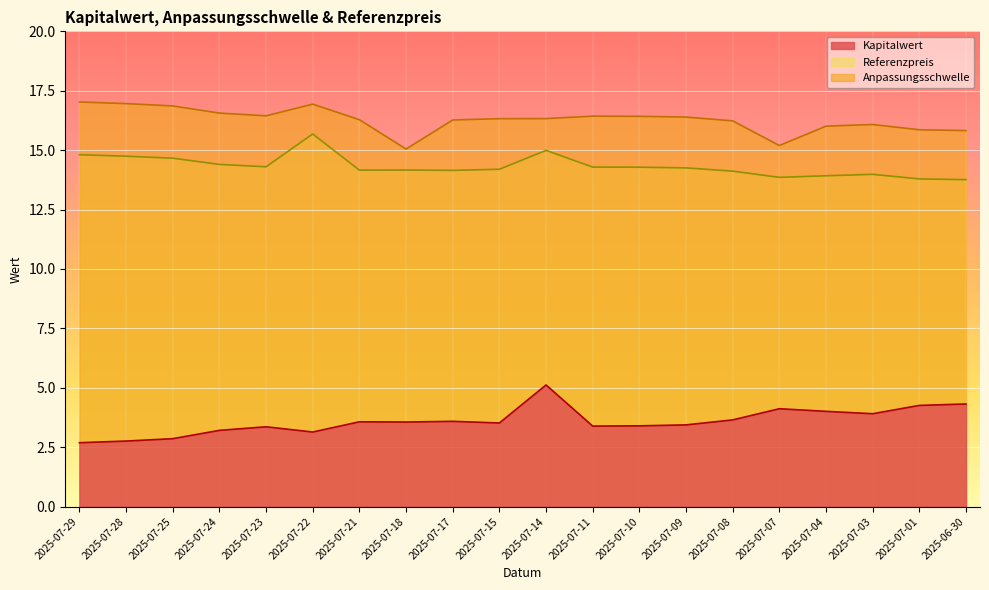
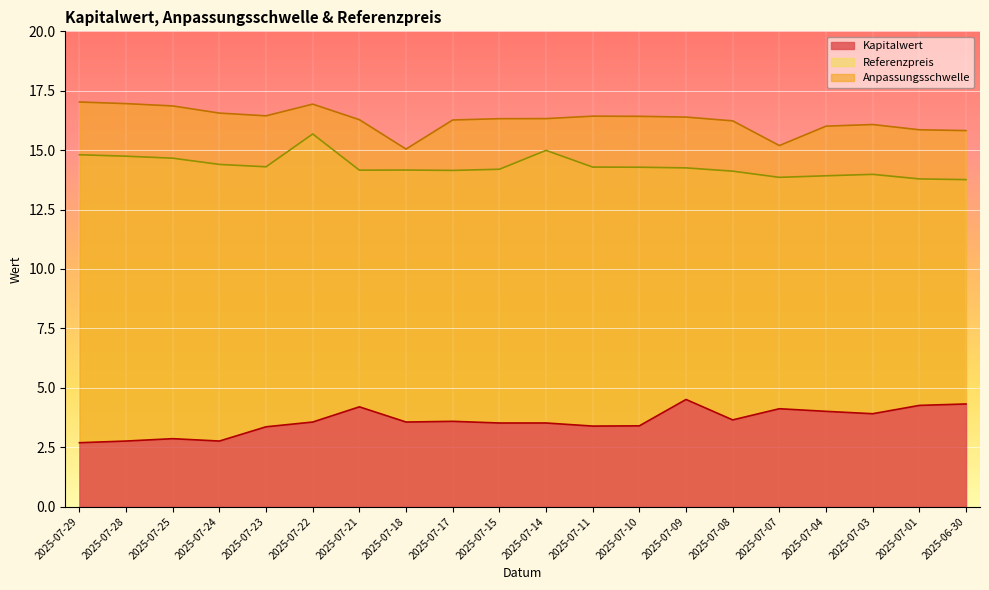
Kapitalwert, 2025-07-24: 3.2 -> 2.8
Kapitalwert, 2025-07-22: 3.1 -> 3.6
Kapitalwert, 2025-07-21: 3.6 -> 4.2
Kapitalwert, 2025-07-14: 5.1 -> 3.5
Kapitalwert, 2025-07-09: 3.4 -> 4.5
